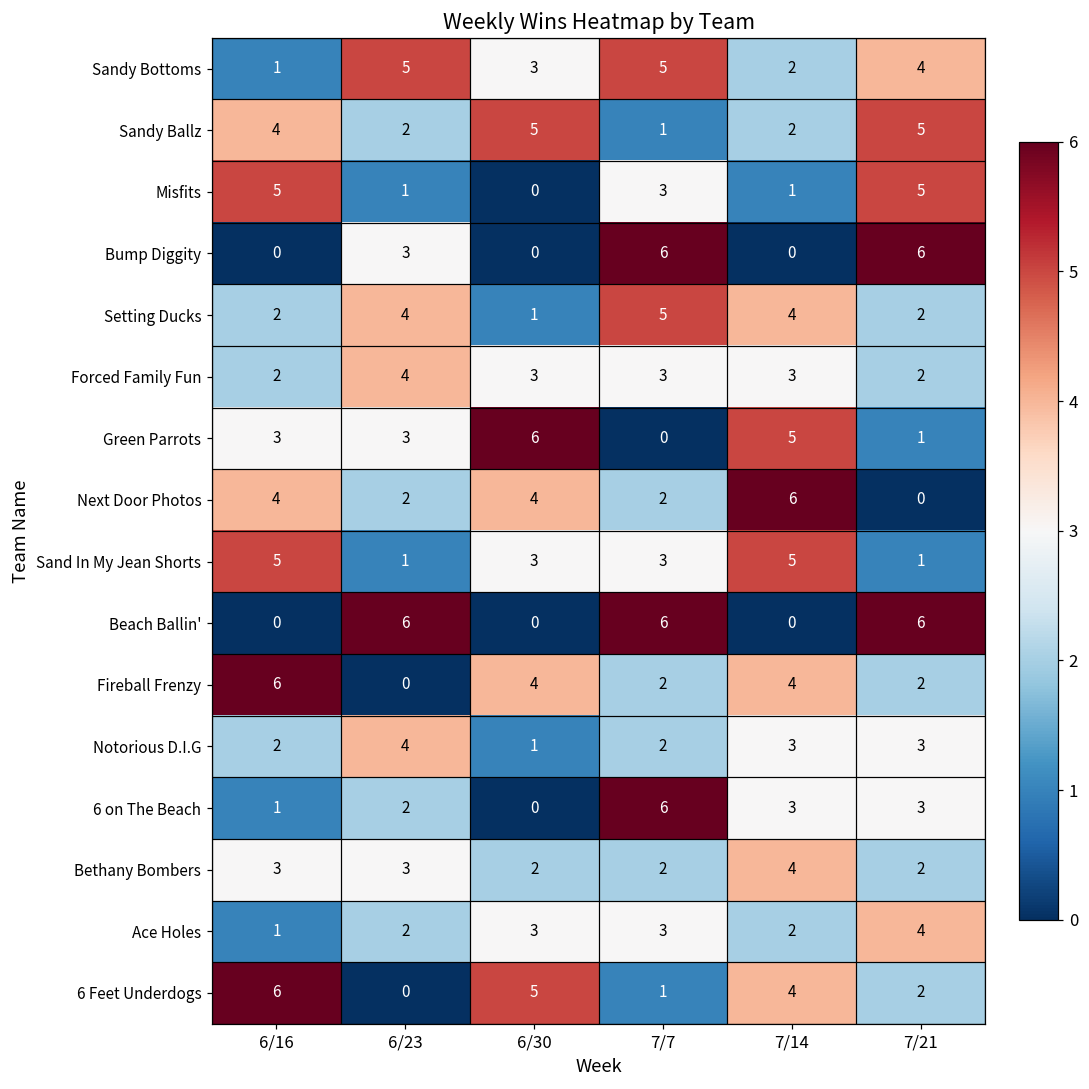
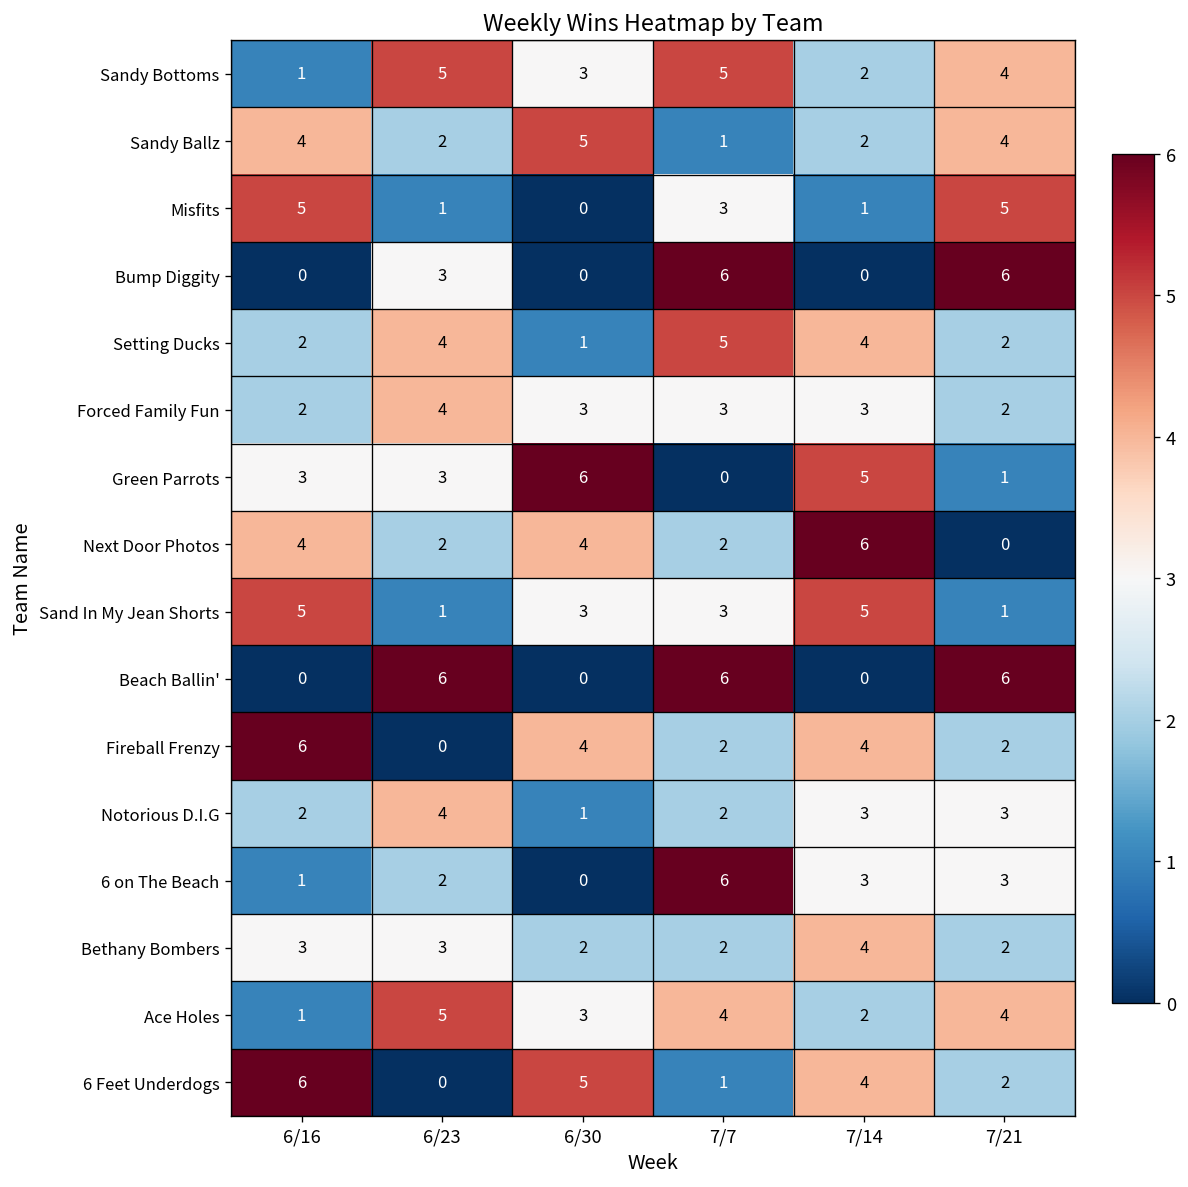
Sandy Ballz, 7/21: 5 -> 4
Ace Holes, 6/23: 2 -> 5
Ace Holes, 7/7: 3 -> 4
